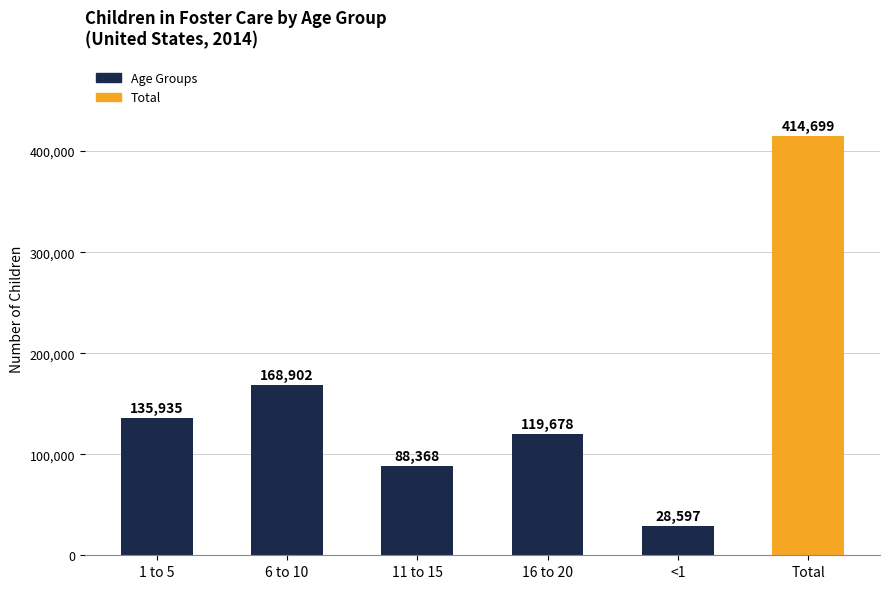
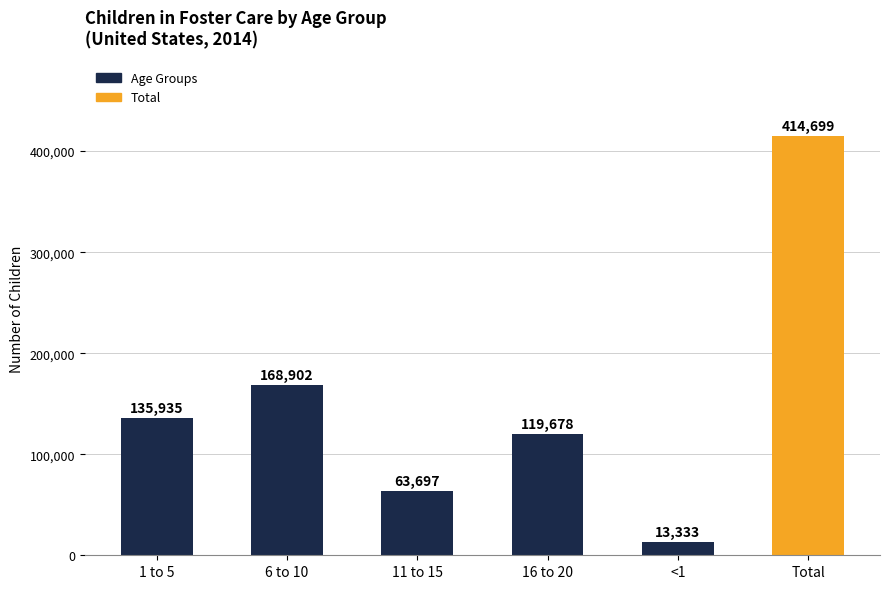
11 to 15: 88,368 -> 63,697
<1: 28,597 -> 13,333
